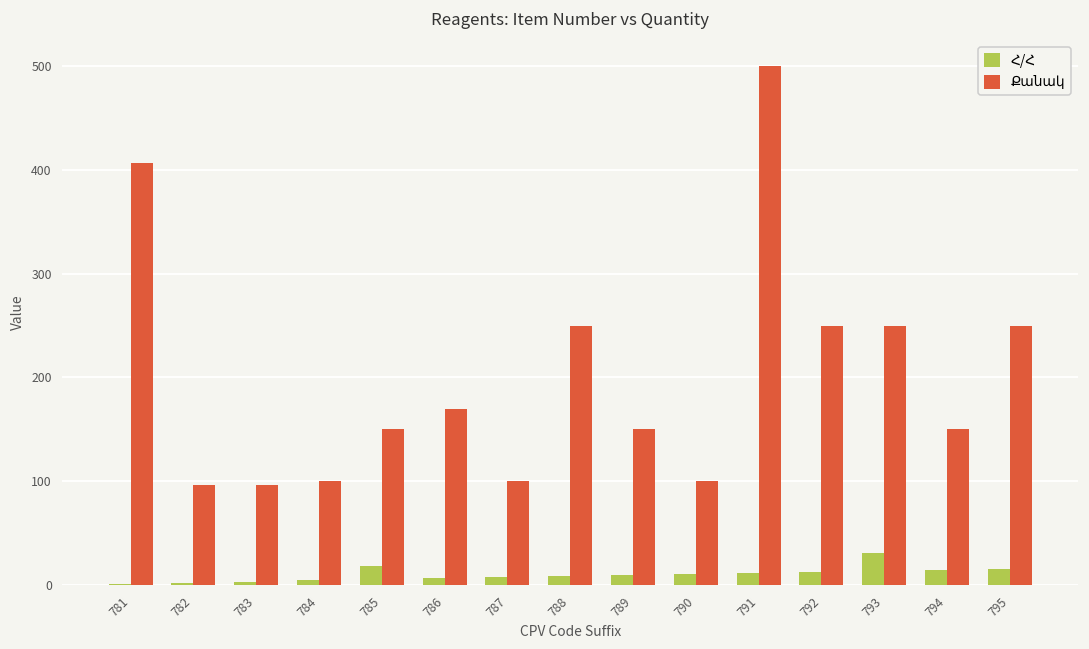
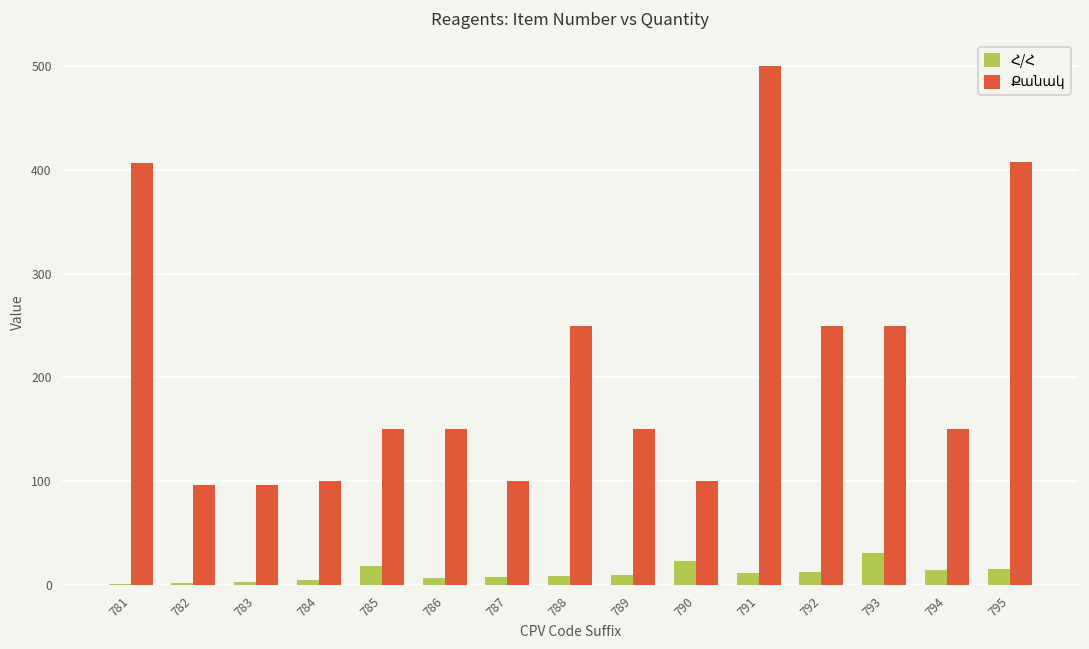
Քանակ, 786: 170 -> 150
Հ/Հ, 790: 10 -> 20
Քանակ, 795: 250 -> 410
